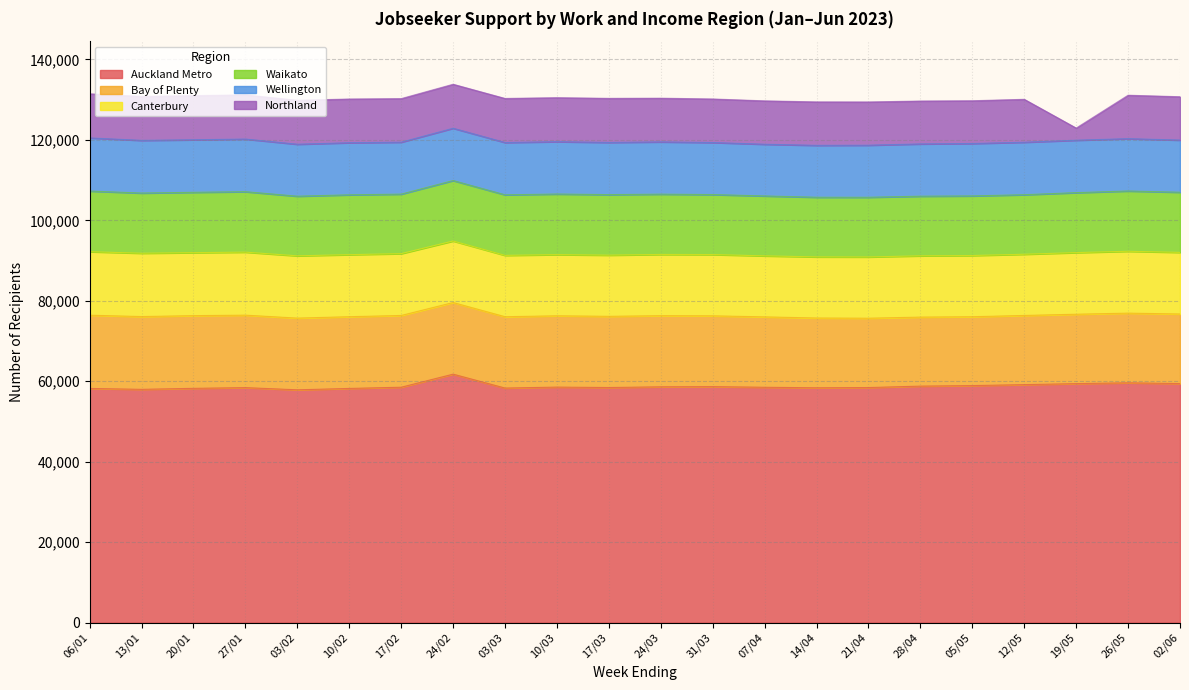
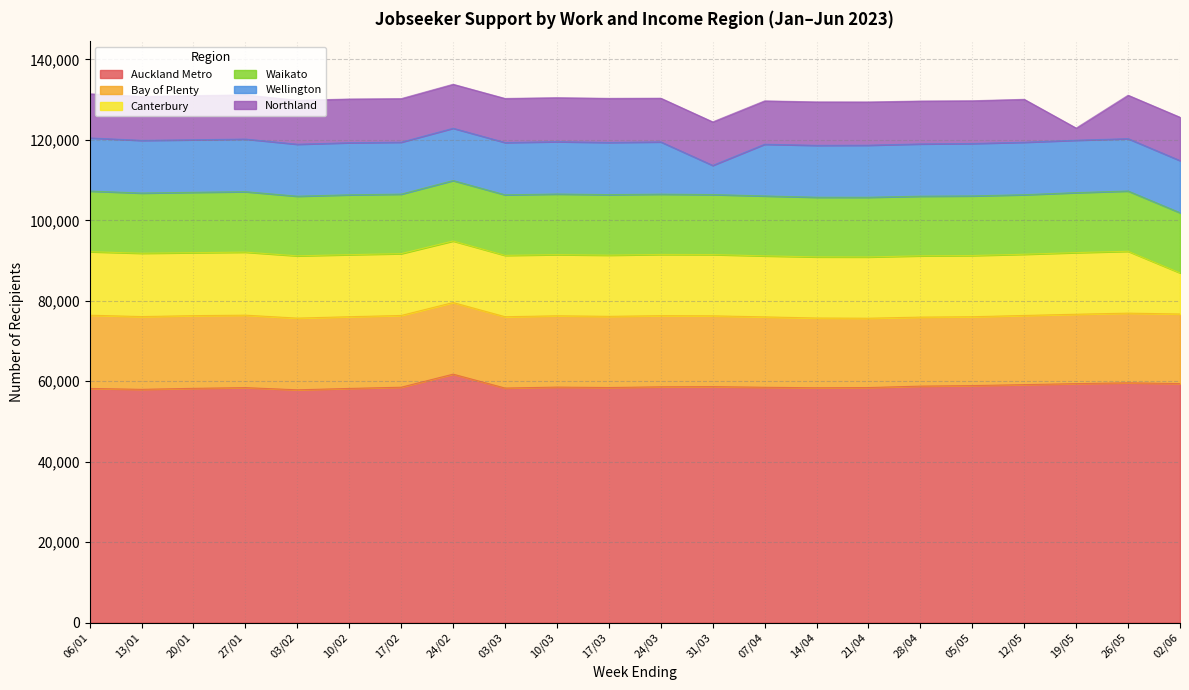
Wellington, 31/03: 13,000 -> 7,000
Canterbury, 02/06: 15,000 -> 10,000
